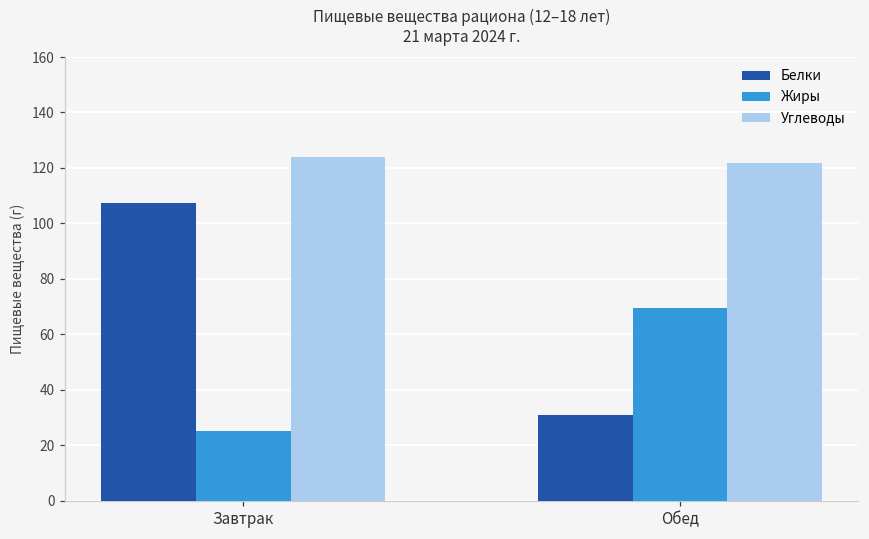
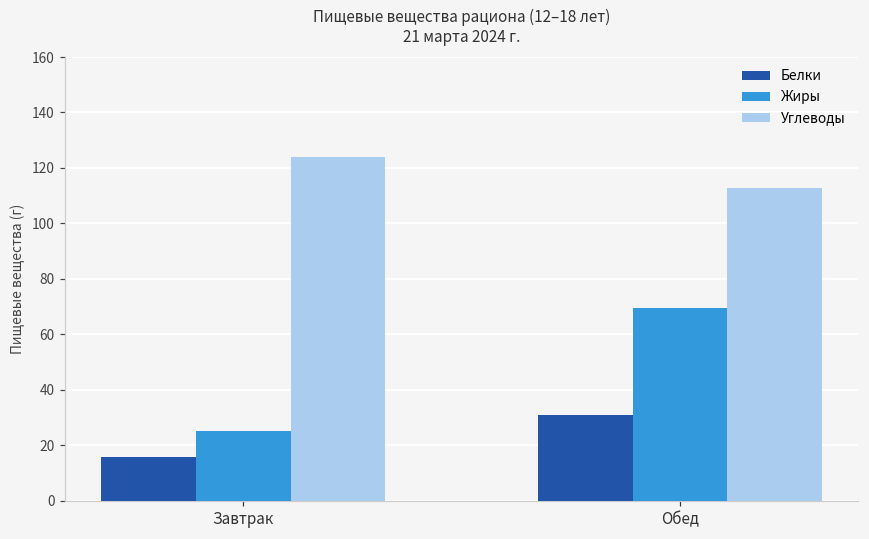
Белки, Завтрак: 107 -> 16
Углеводы, Обед: 122 -> 113
